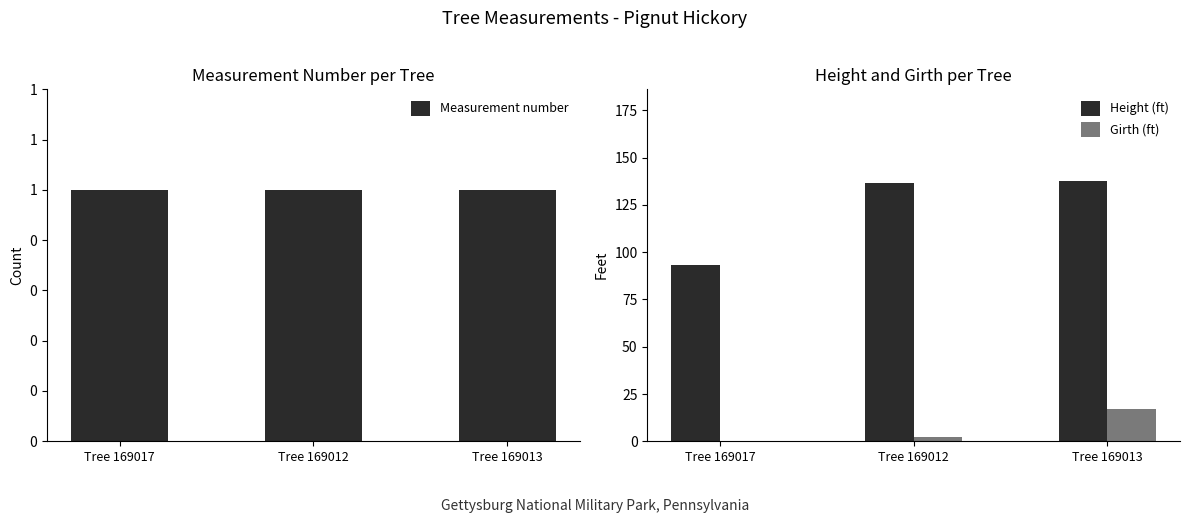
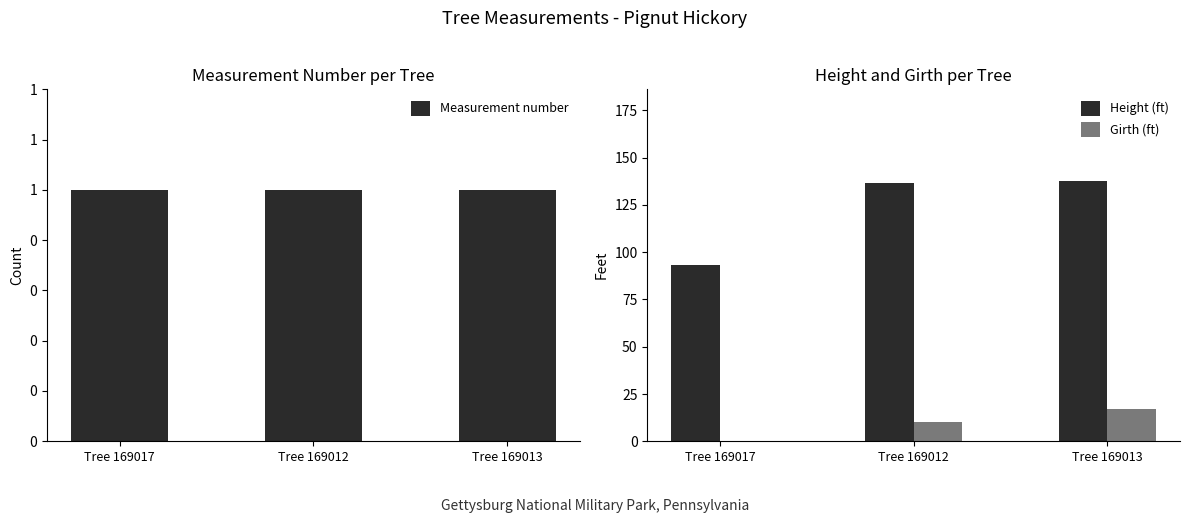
Height and Girth per Tree, Girth (ft), Tree 169012: 2 -> 10
